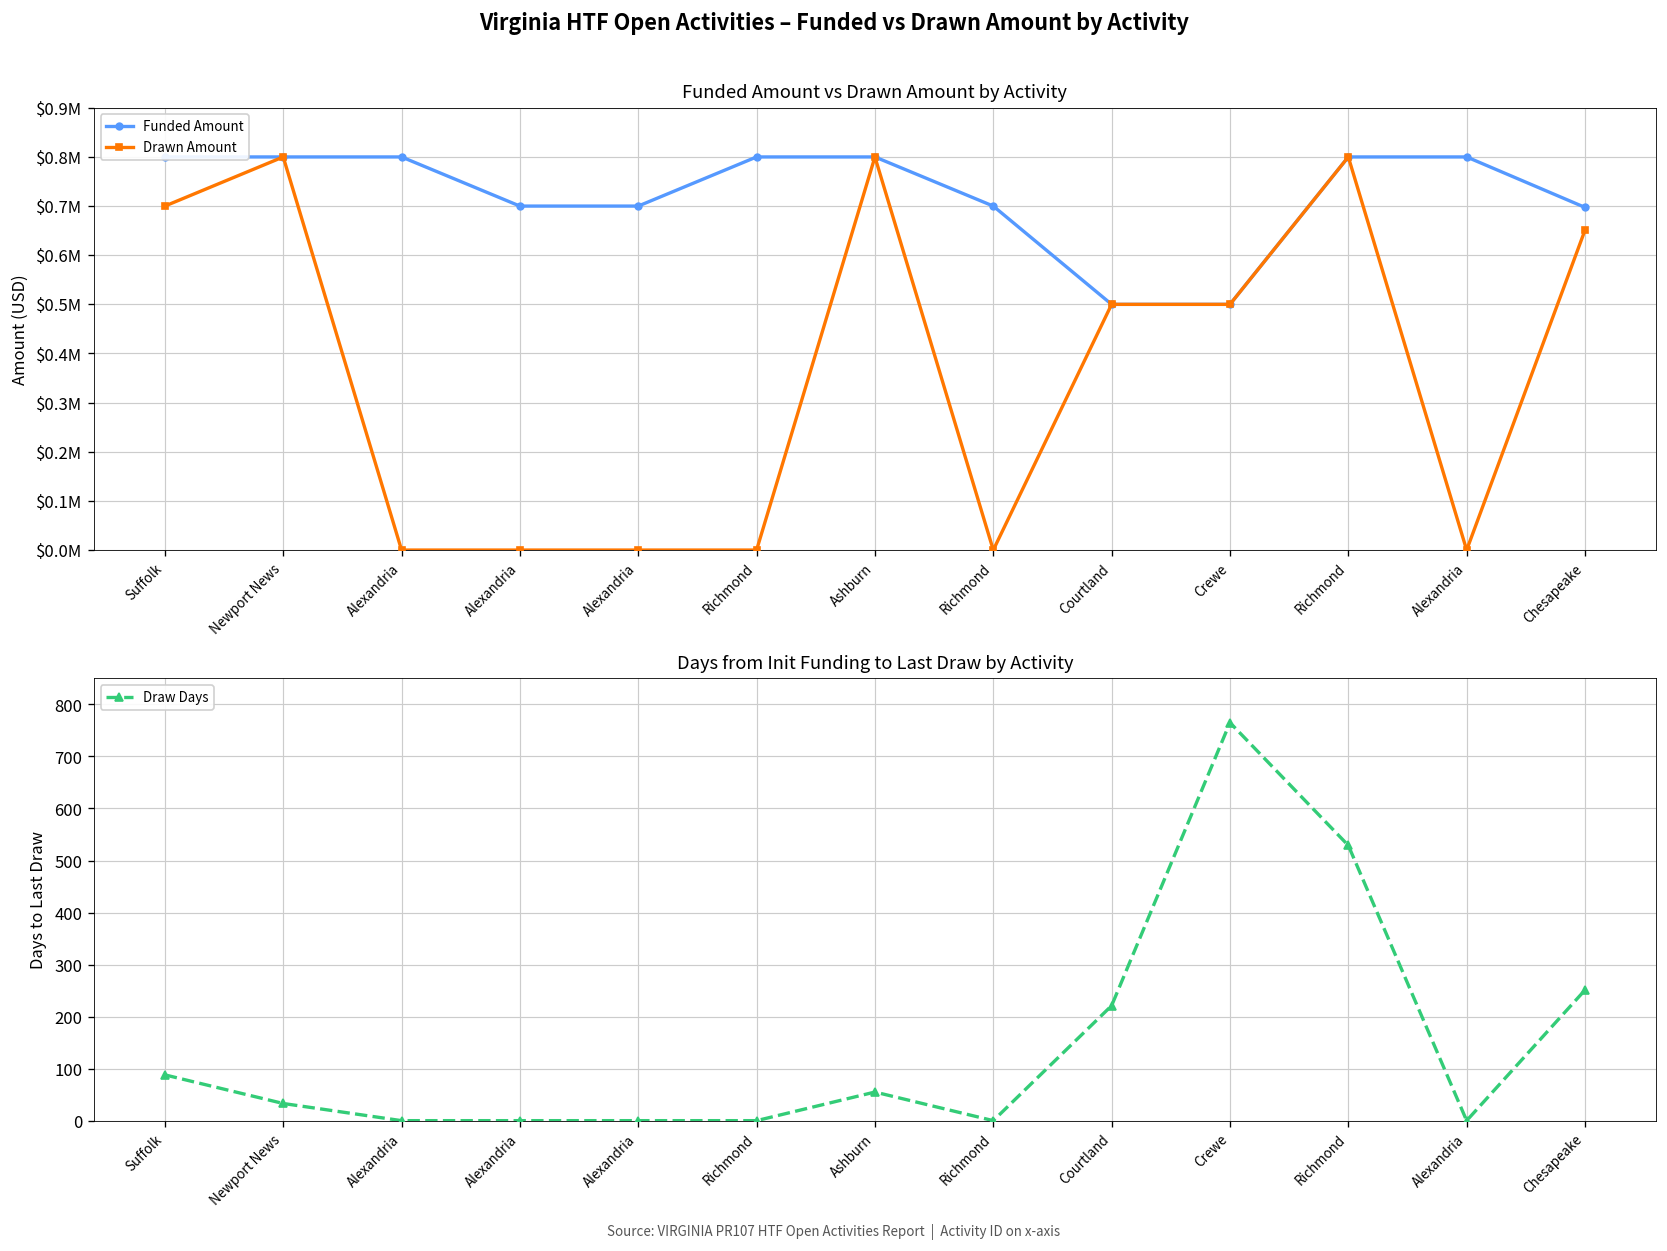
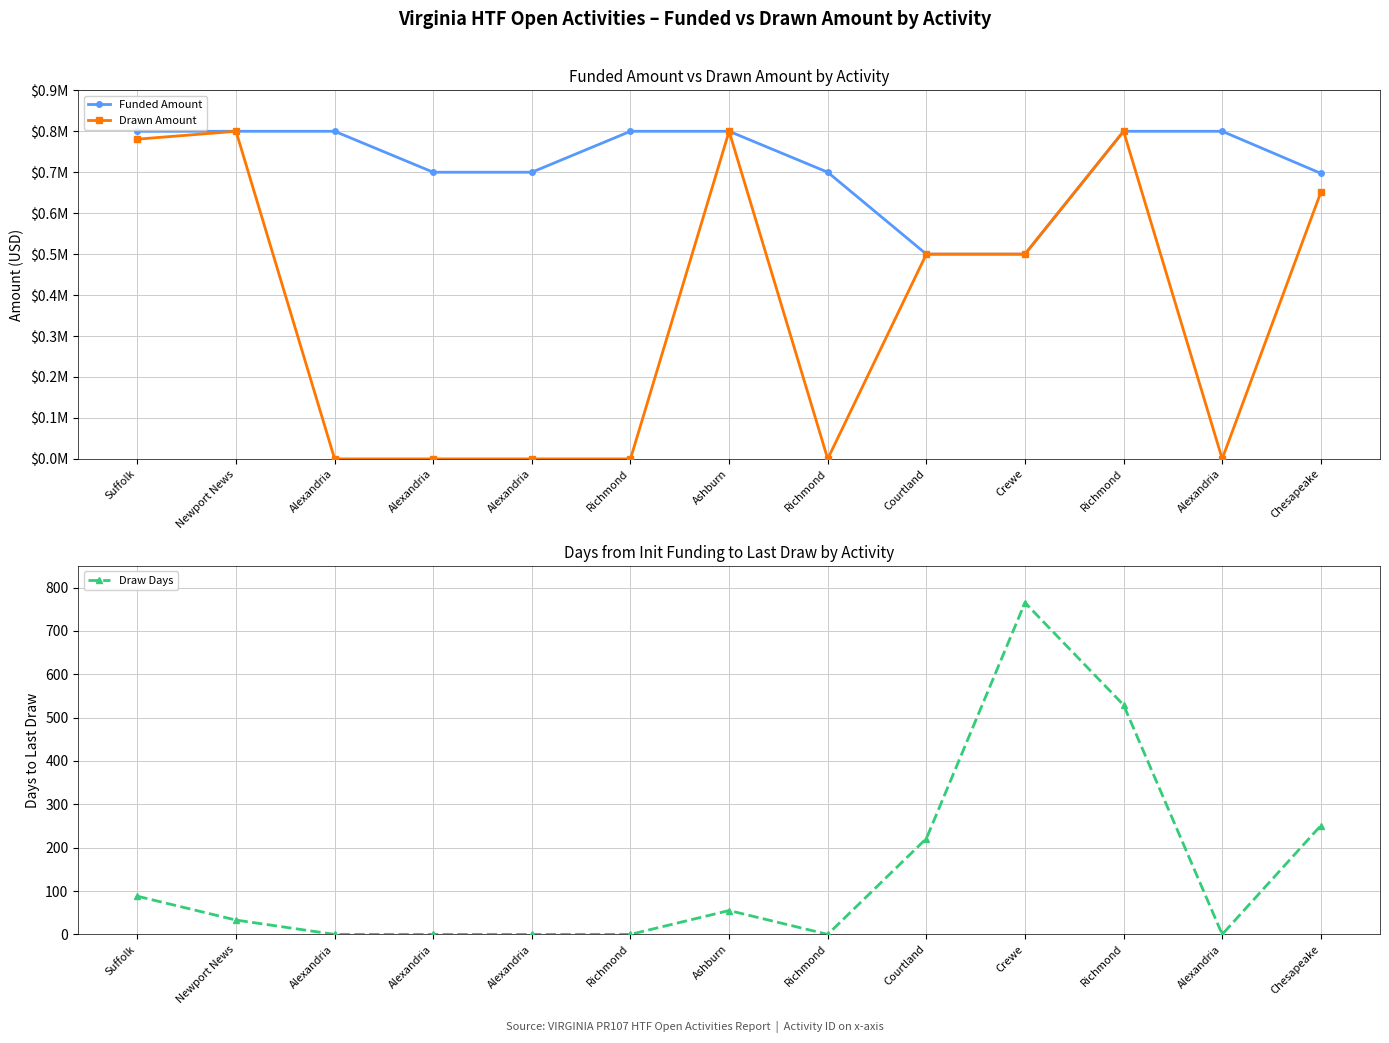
Funded Amount vs Drawn Amount by Activity, Drawn Amount, Suffolk: $700000 -> $780000
